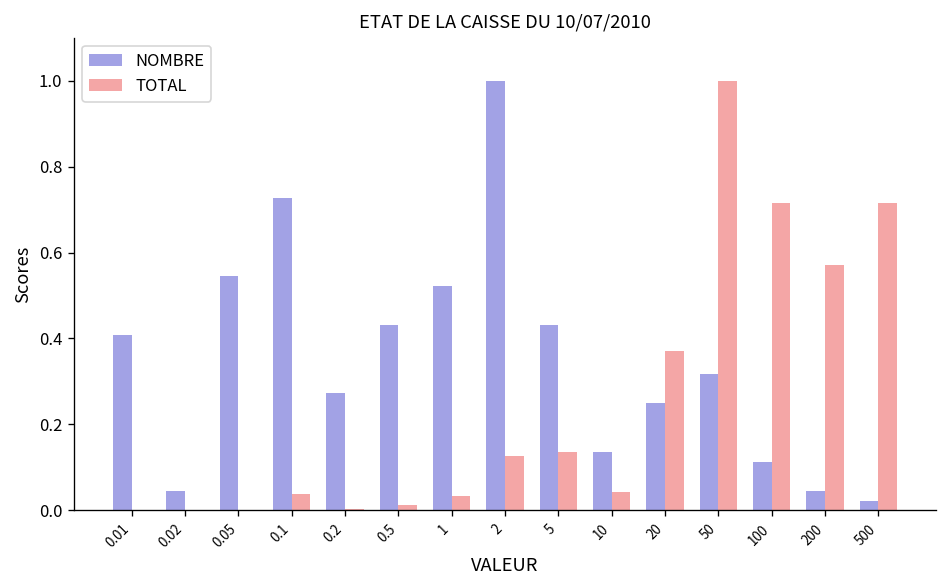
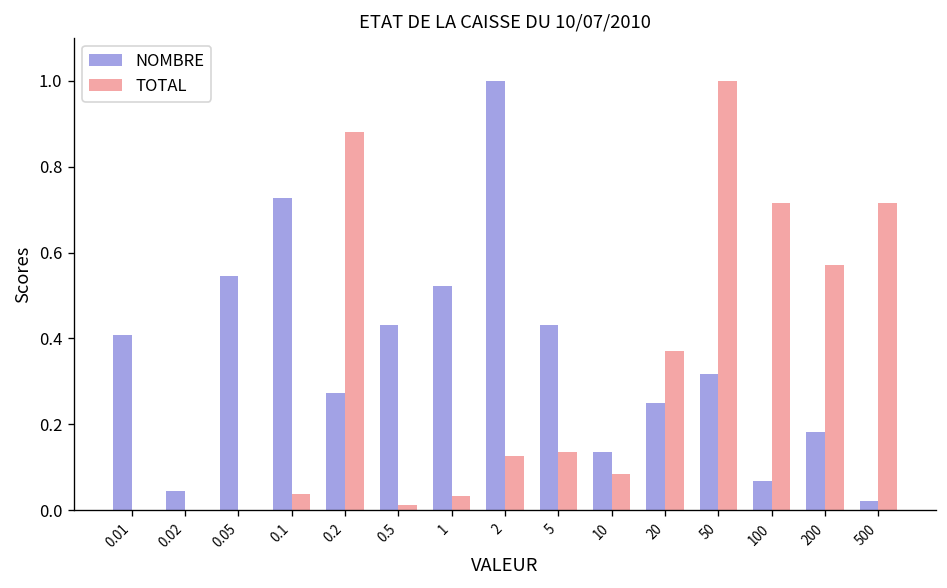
TOTAL, 0.2: 0.00 -> 0.88
TOTAL, 10: 0.04 -> 0.09
NOMBRE, 100: 0.11 -> 0.07
NOMBRE, 200: 0.05 -> 0.18
